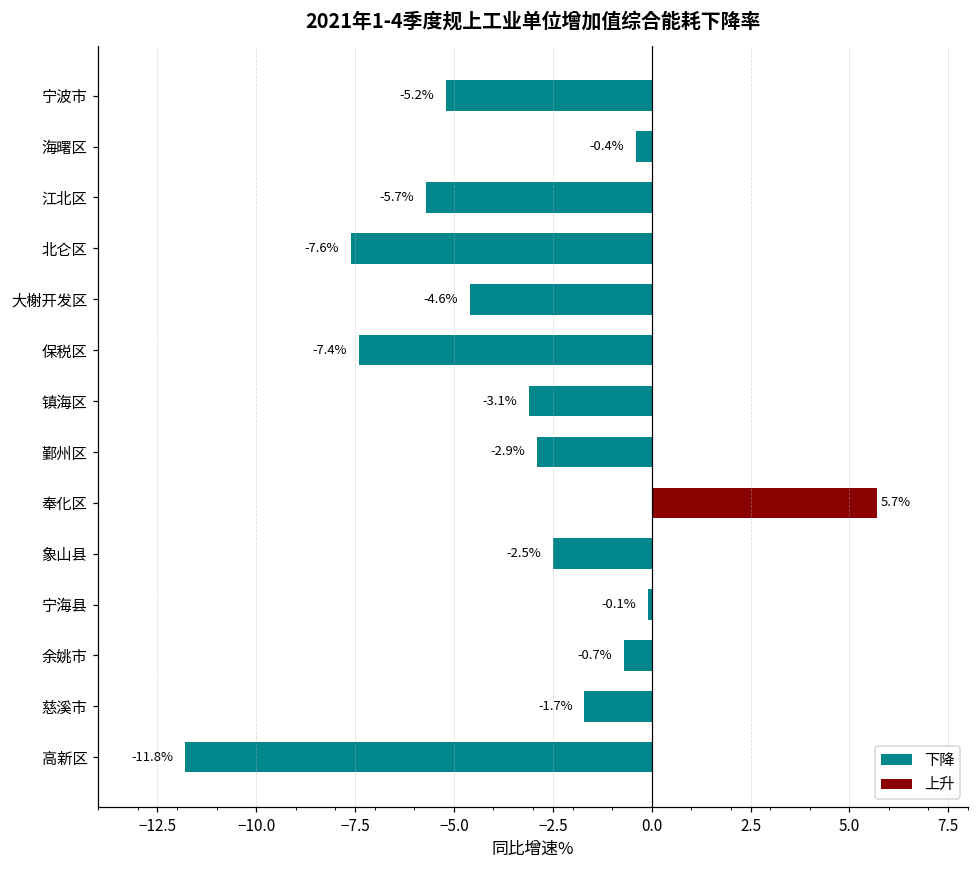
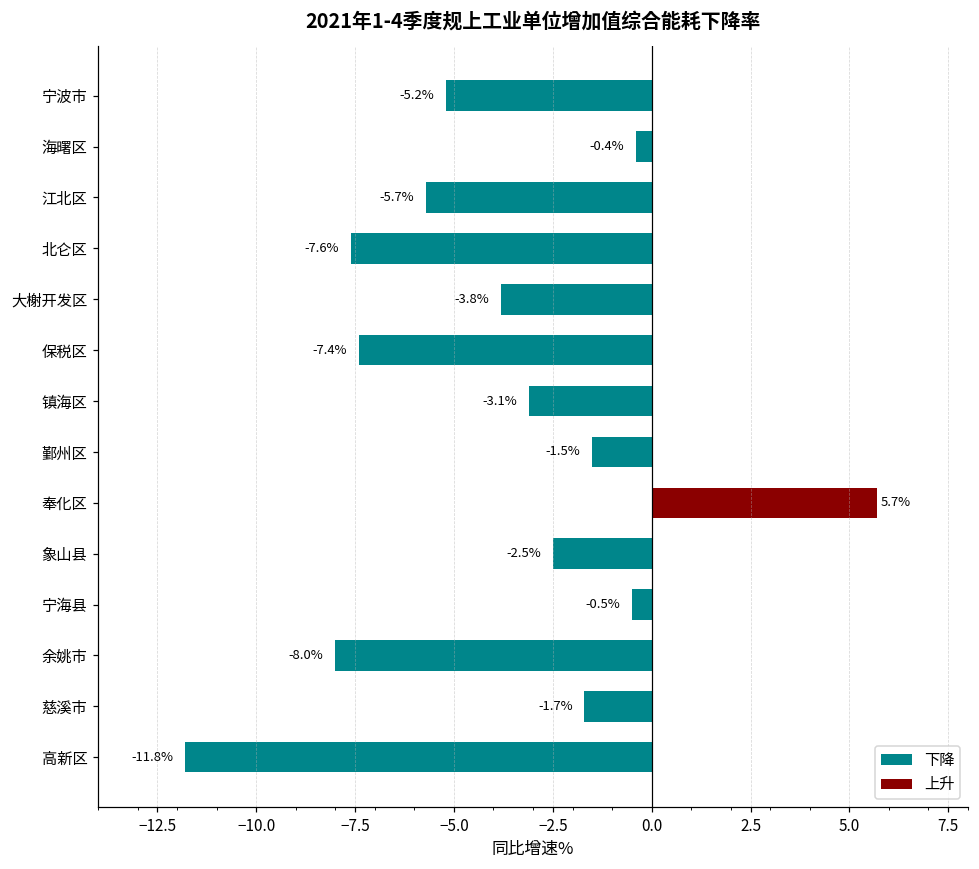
大榭开发区: -4.6% -> -3.8%
鄞州区: -2.9% -> -1.5%
宁海县: -0.1% -> -0.5%
余姚市: -0.7% -> -8.0%
